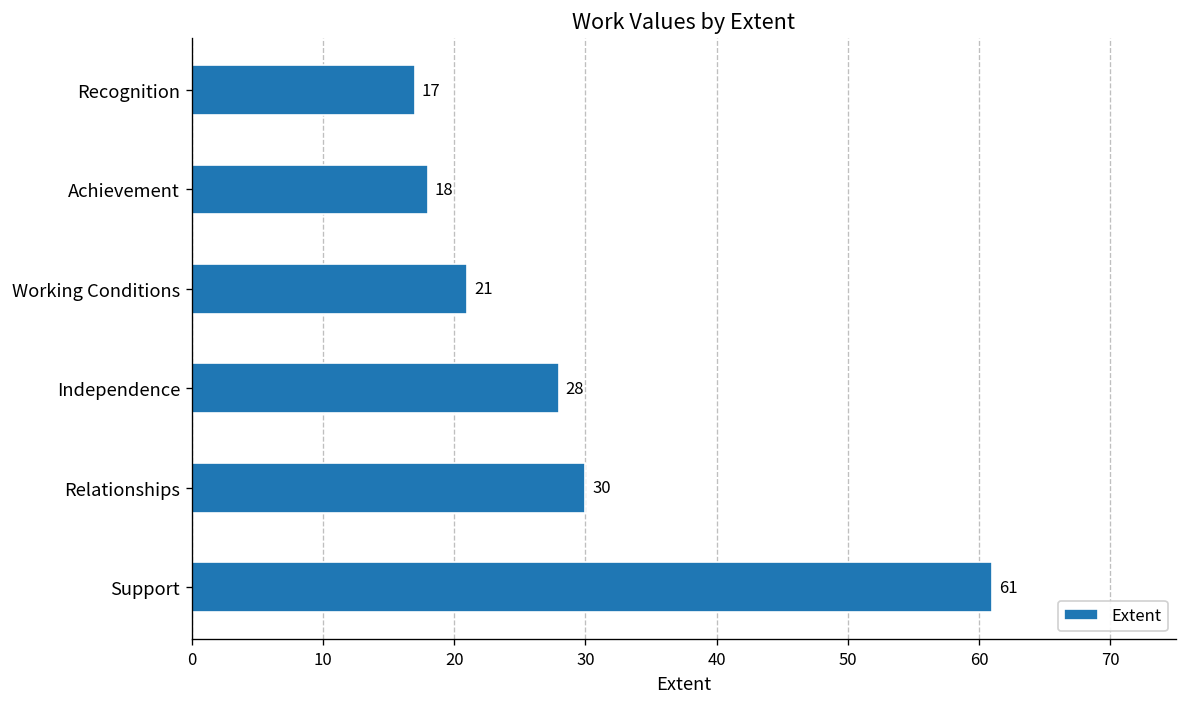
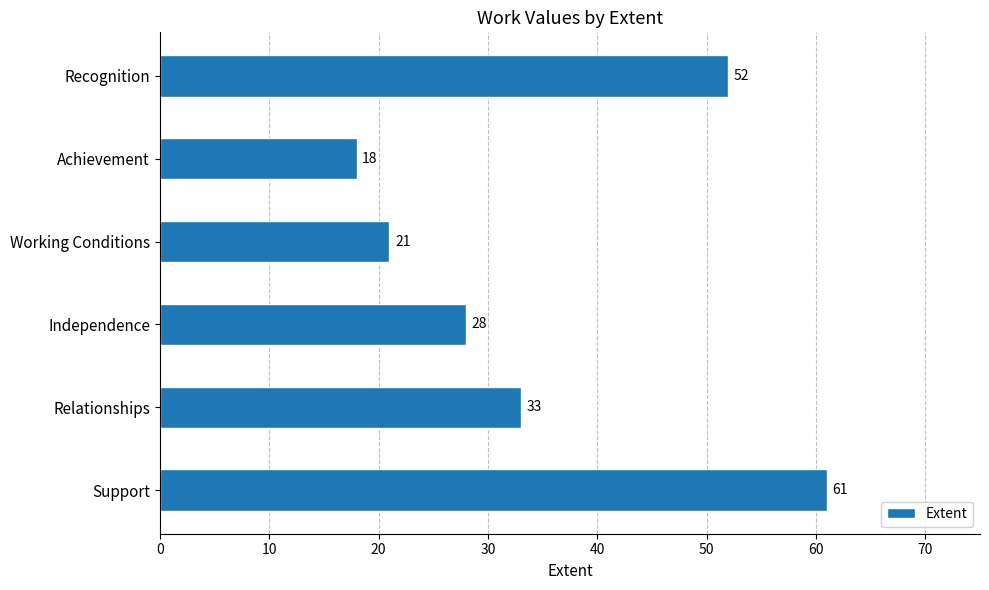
Recognition: 17 -> 52
Relationships: 30 -> 33
